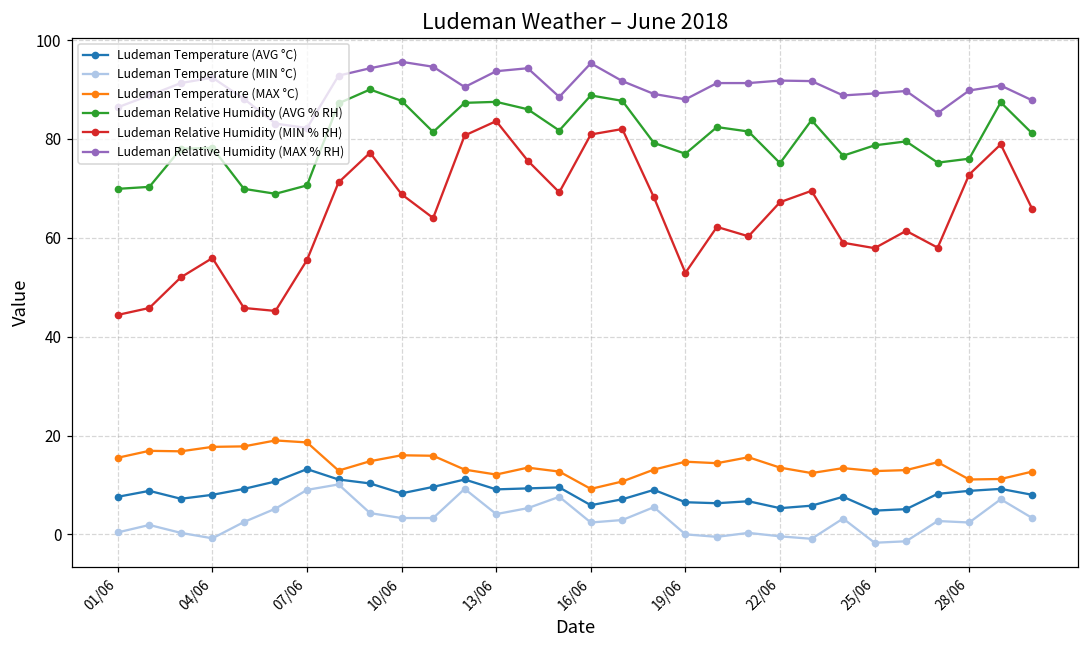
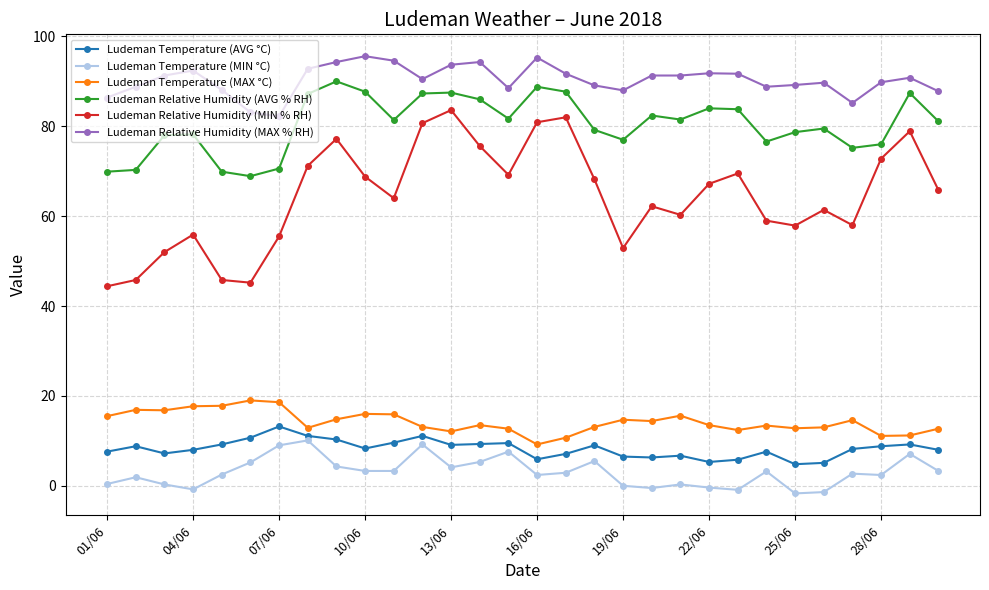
Ludeman Relative Humidity (AVG % RH), 22/06: 75 -> 84
